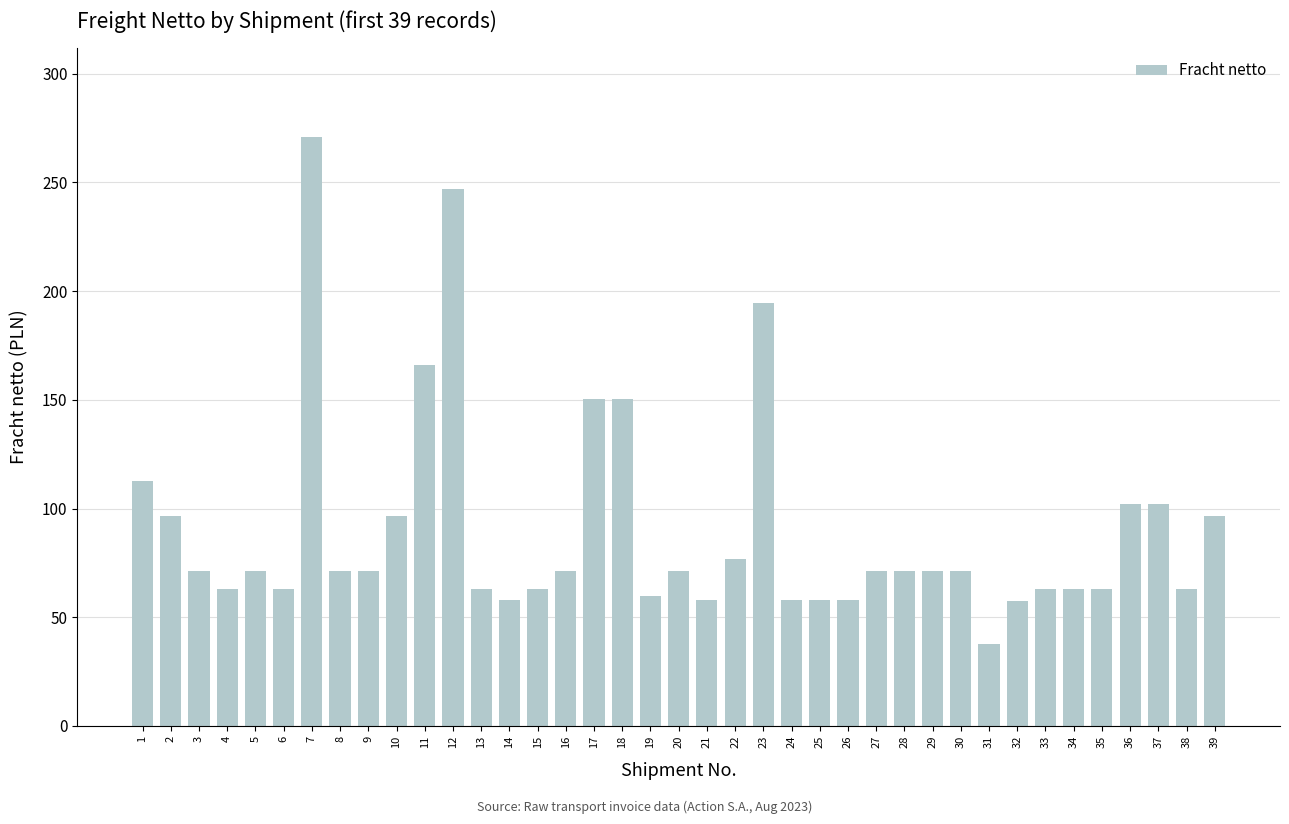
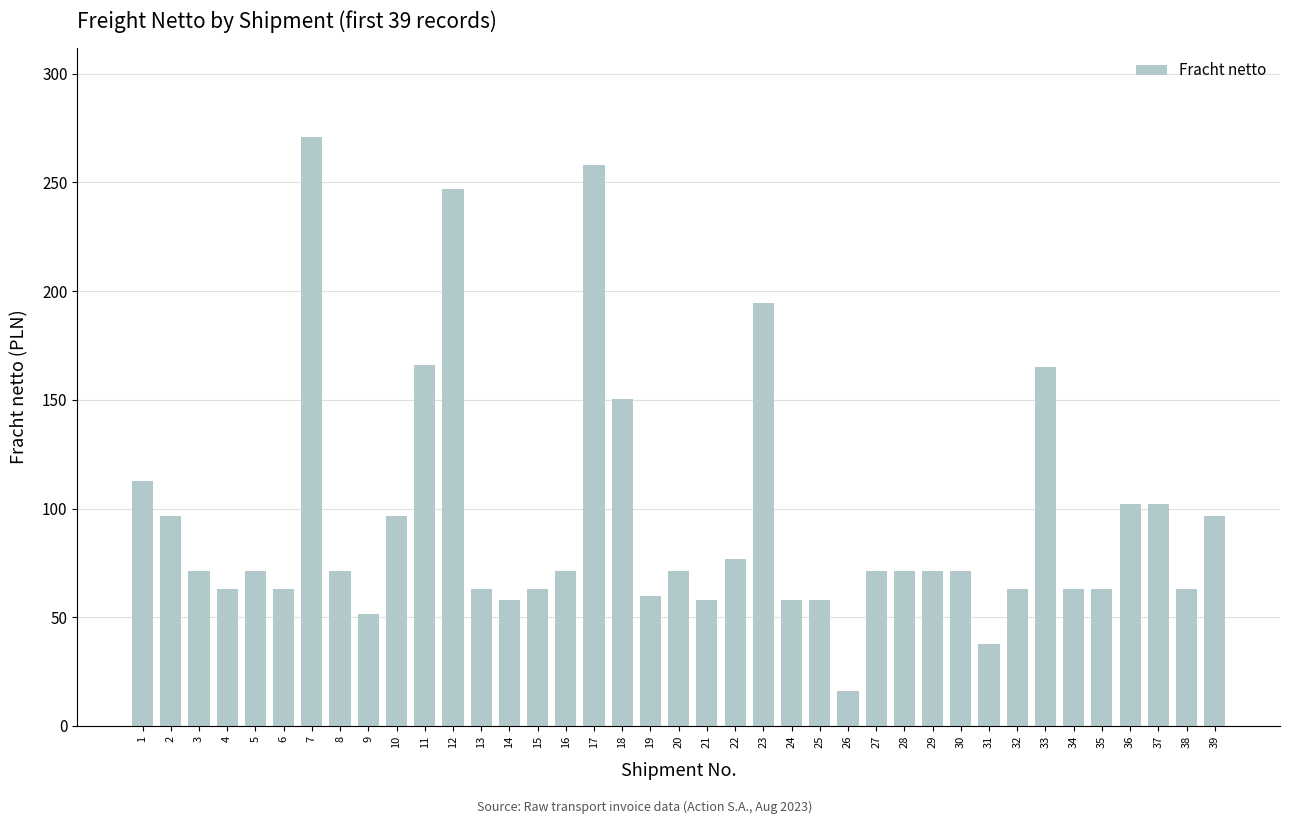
9: 71 -> 51
17: 151 -> 258
26: 58 -> 16
32: 58 -> 63
33: 63 -> 165
